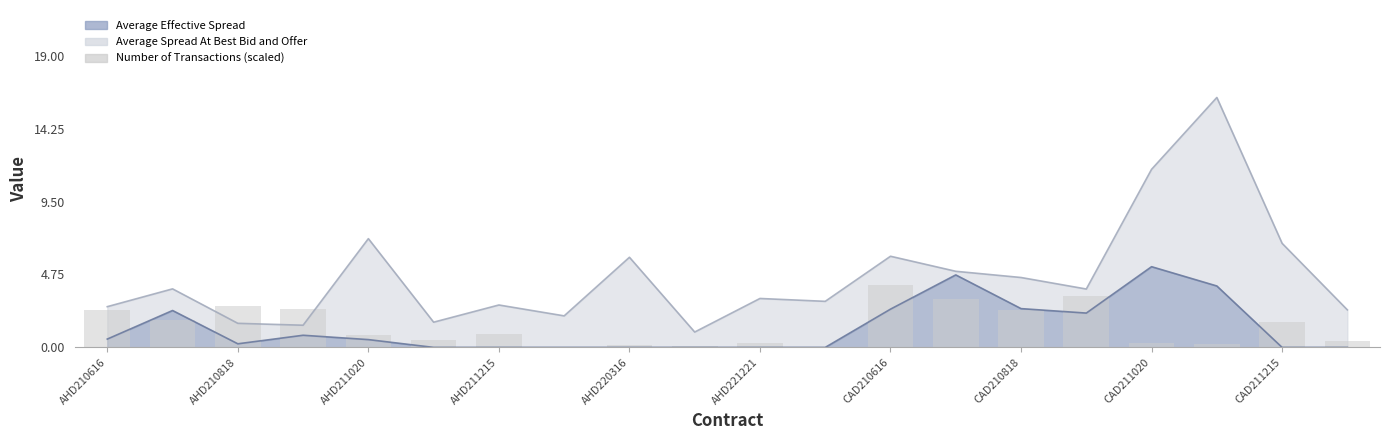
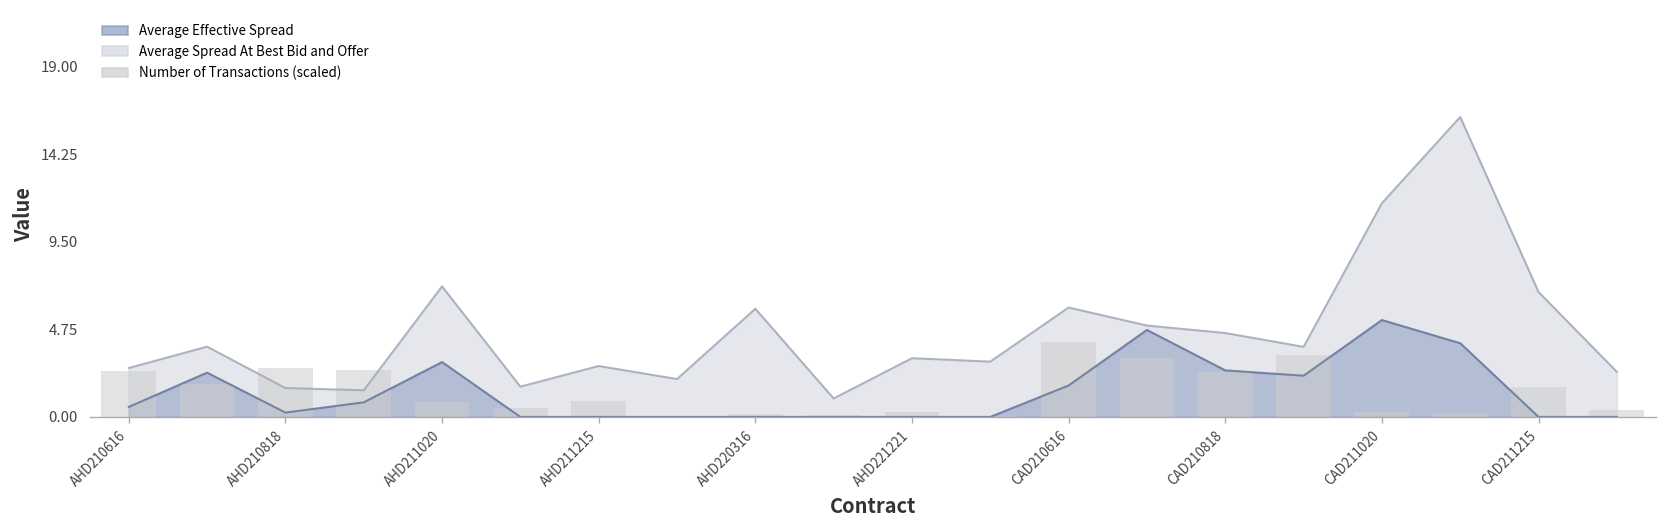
Average Effective Spread, AHD211020: 0.5 -> 3.0
Average Effective Spread, CAD210616: 2.5 -> 1.7
